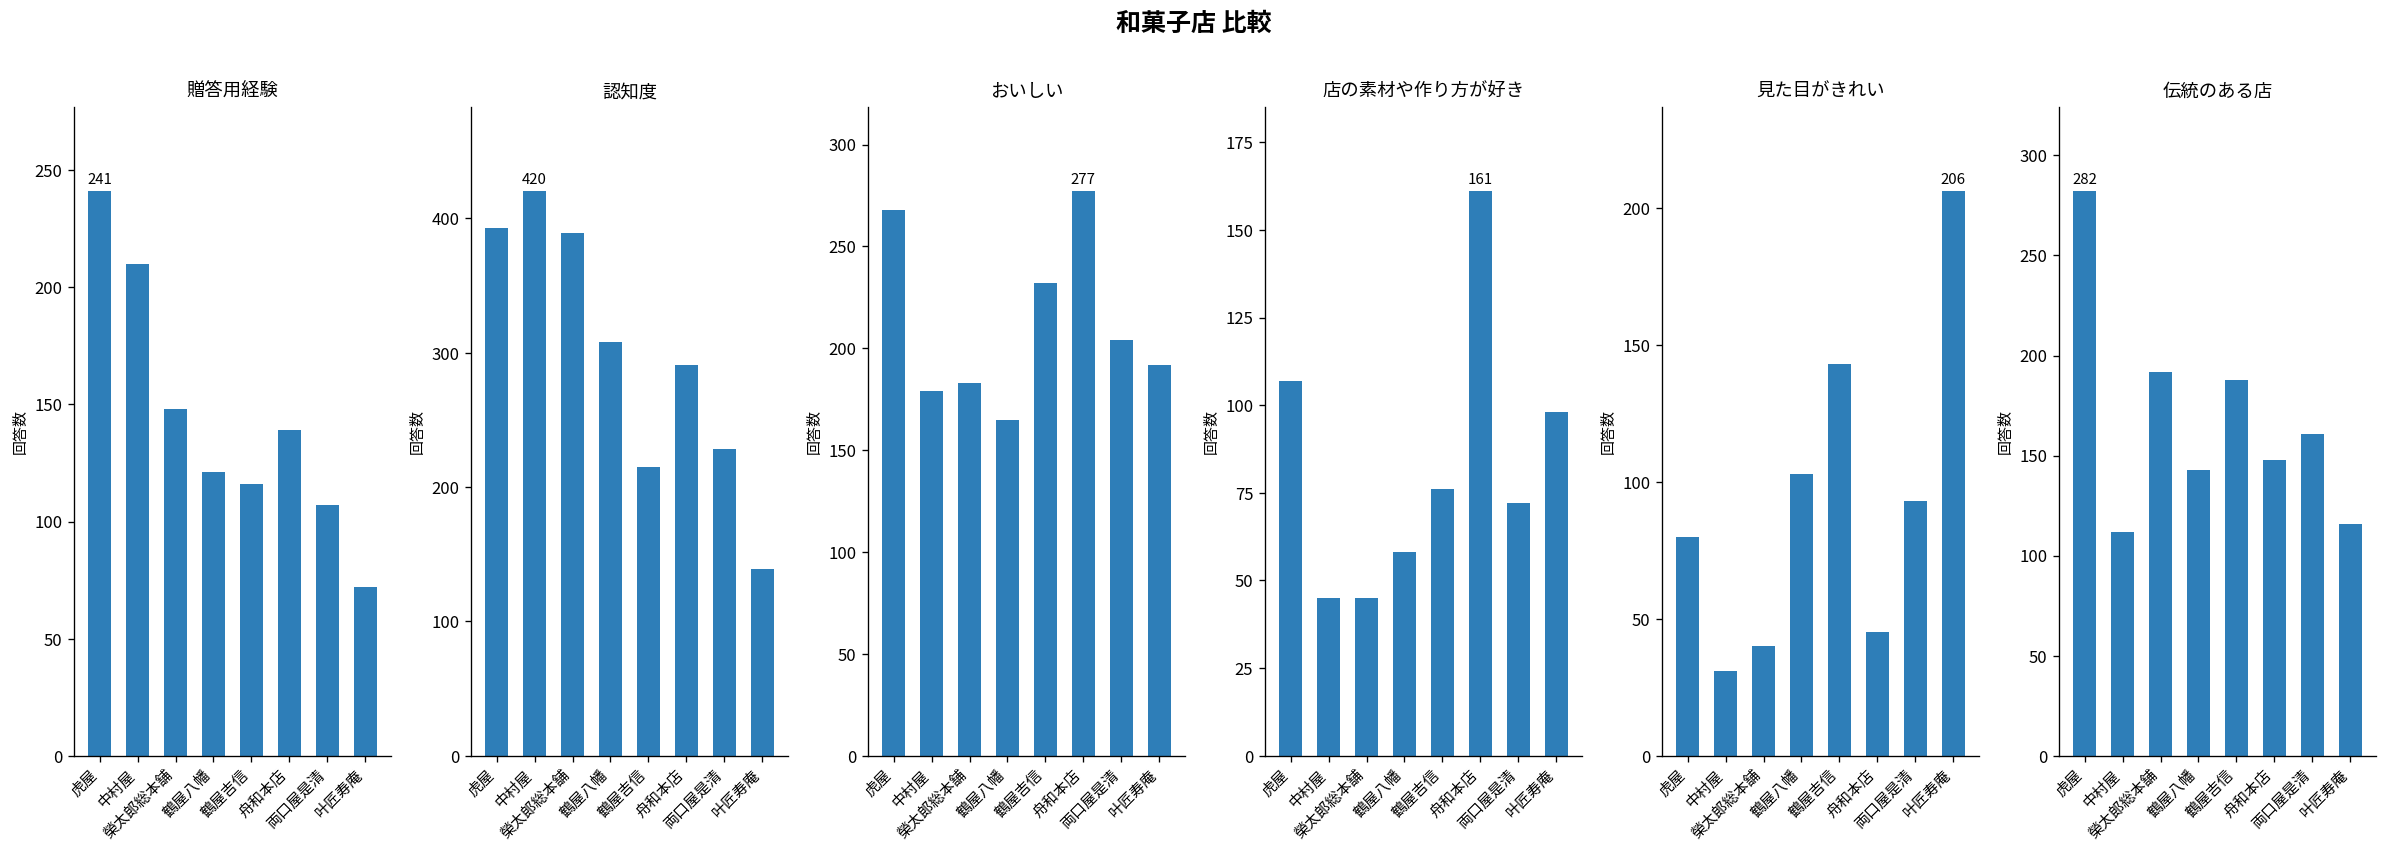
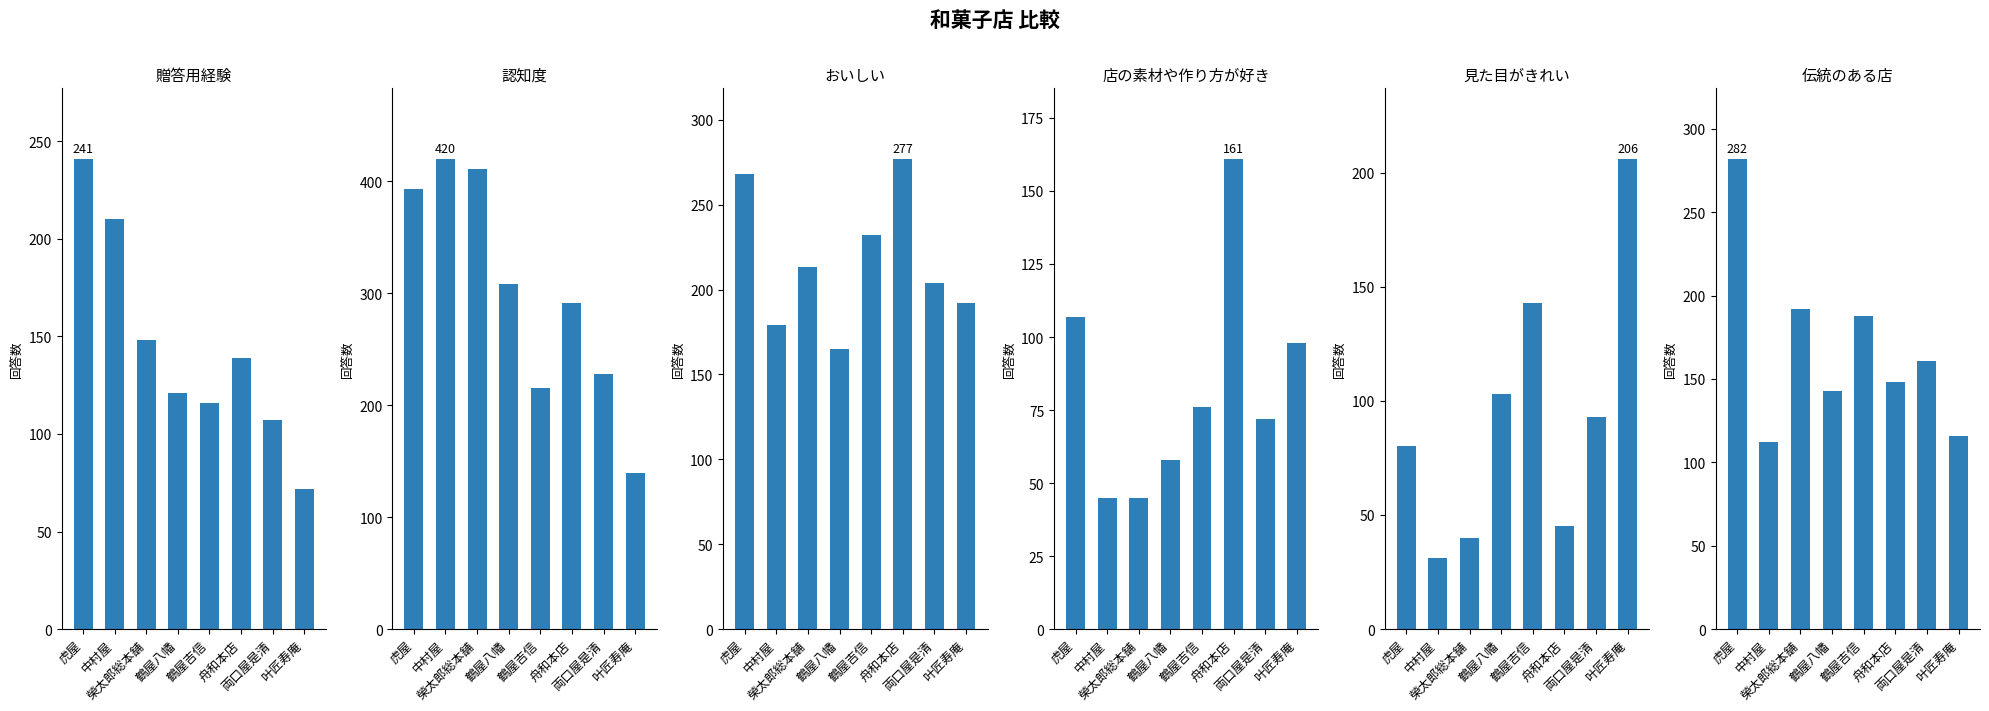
認知度, 榮太郎総本舗: 389 -> 411
おいしい, 榮太郎総本舗: 183 -> 213
